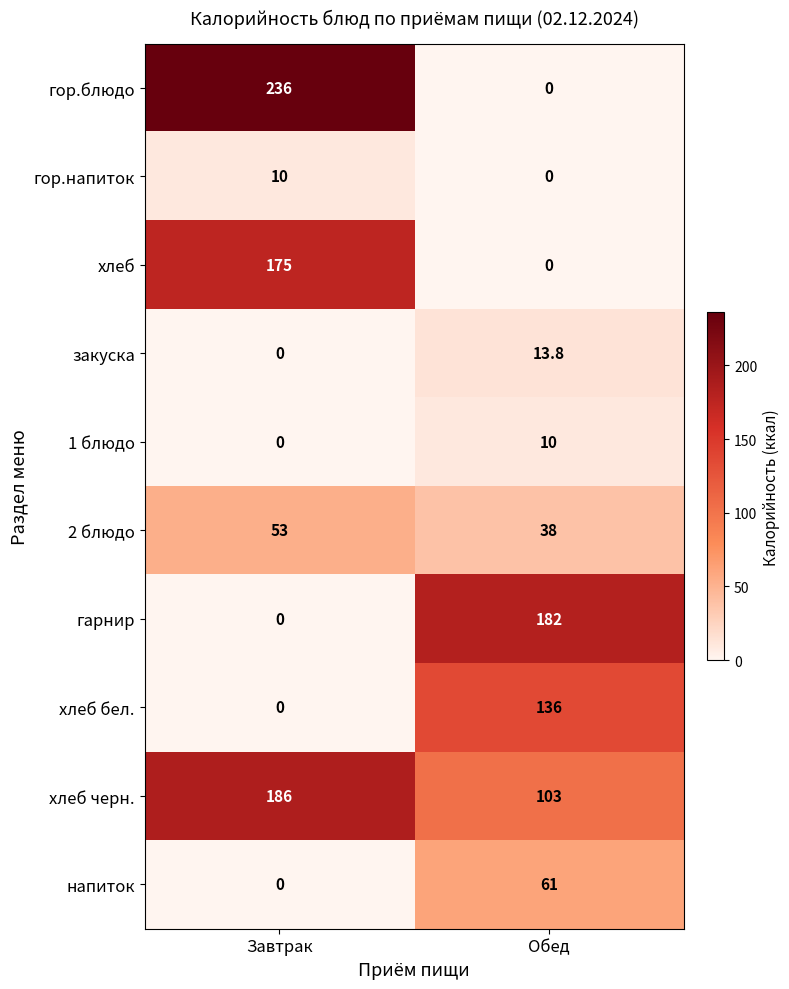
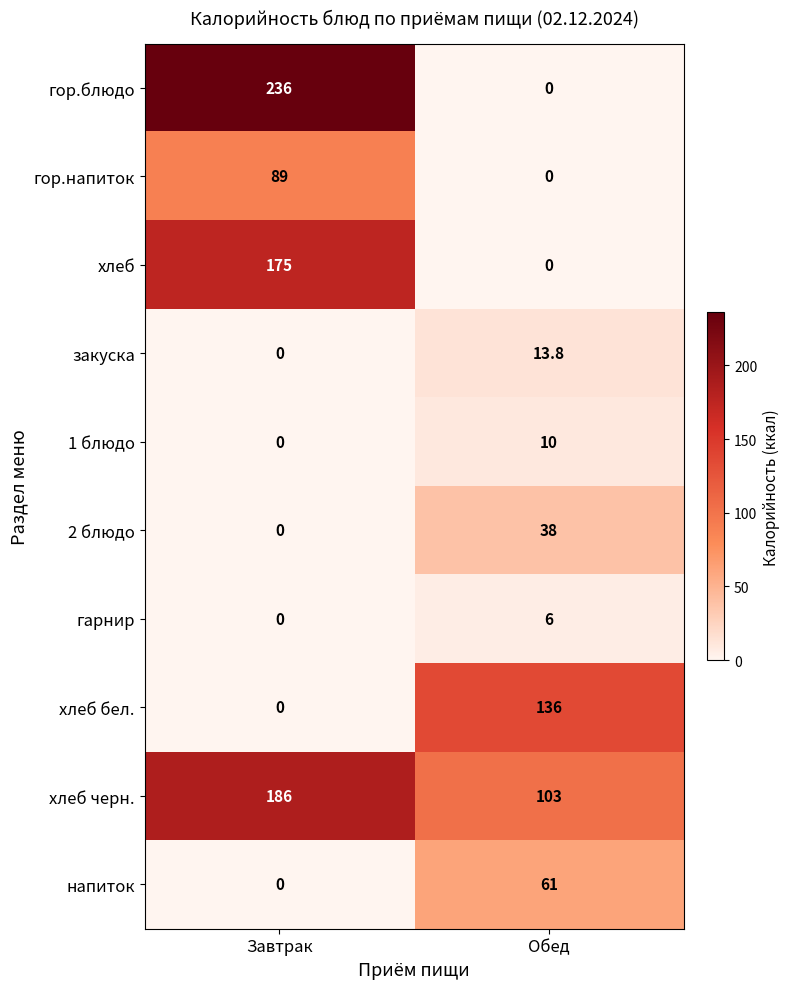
гор.напиток, Завтрак: 10 -> 89
2 блюдо, Завтрак: 53 -> 0
гарнир, Обед: 182 -> 6
